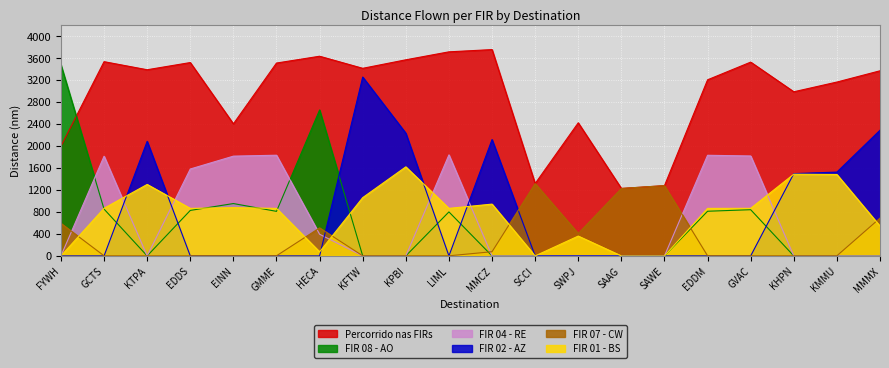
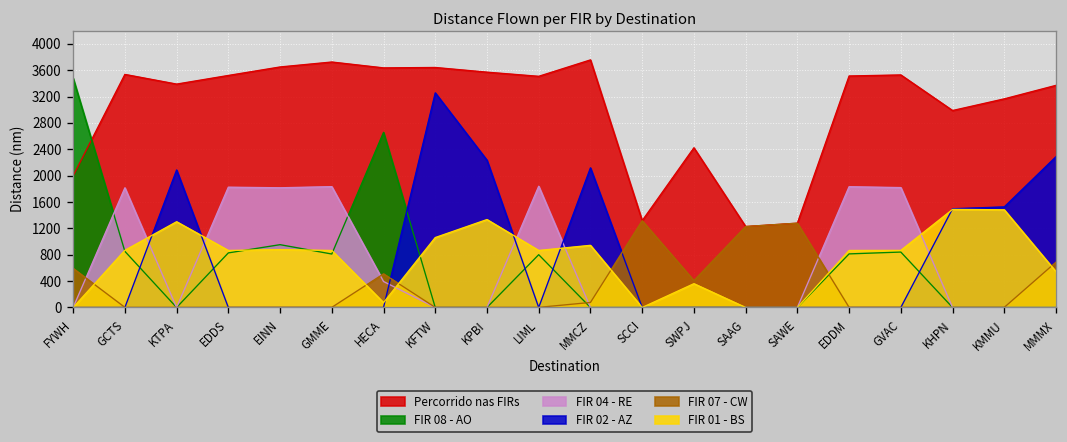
FIR 04 - RE, EDDS: 1600 -> 1800
Percorrido nas FIRs, EINN: 2400 -> 3600
Percorrido nas FIRs, GMME: 3500 -> 3700
Percorrido nas FIRs, KFTW: 3400 -> 3600
FIR 01 - BS, KPBI: 1600 -> 1300
Percorrido nas FIRs, LIML: 3700 -> 3500
Percorrido nas FIRs, EDDM: 3200 -> 3500
